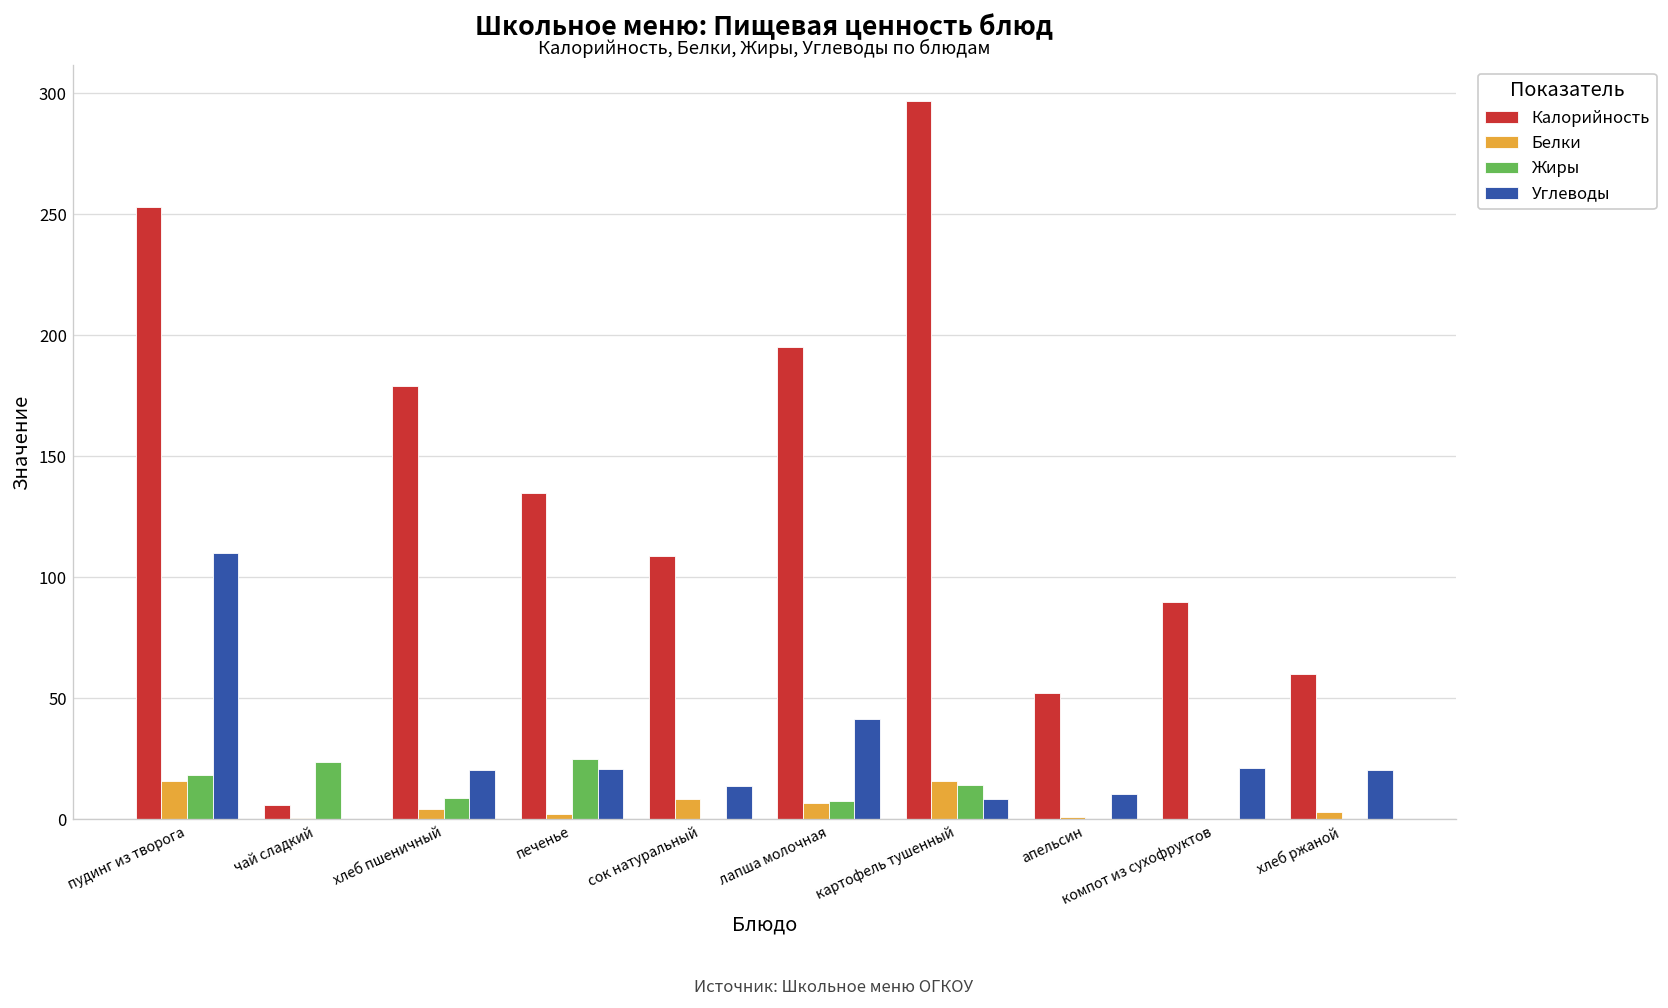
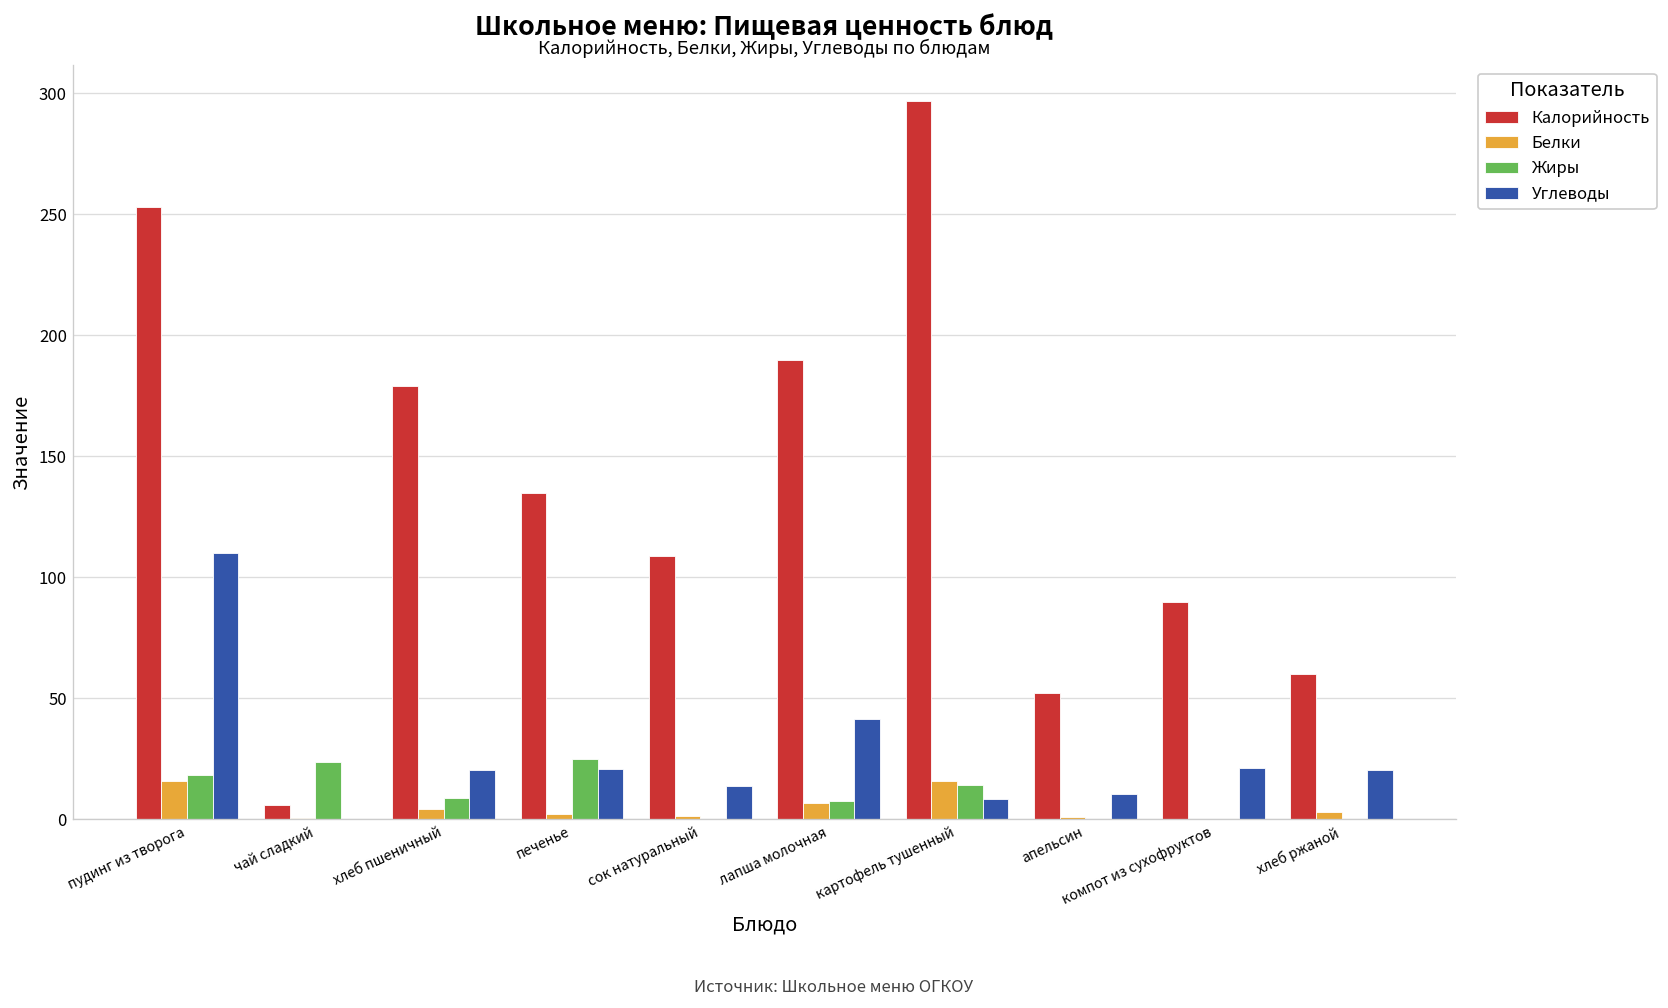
Белки, сок натуральный: 8 -> 1
Калорийность, лапша молочная: 195 -> 190
